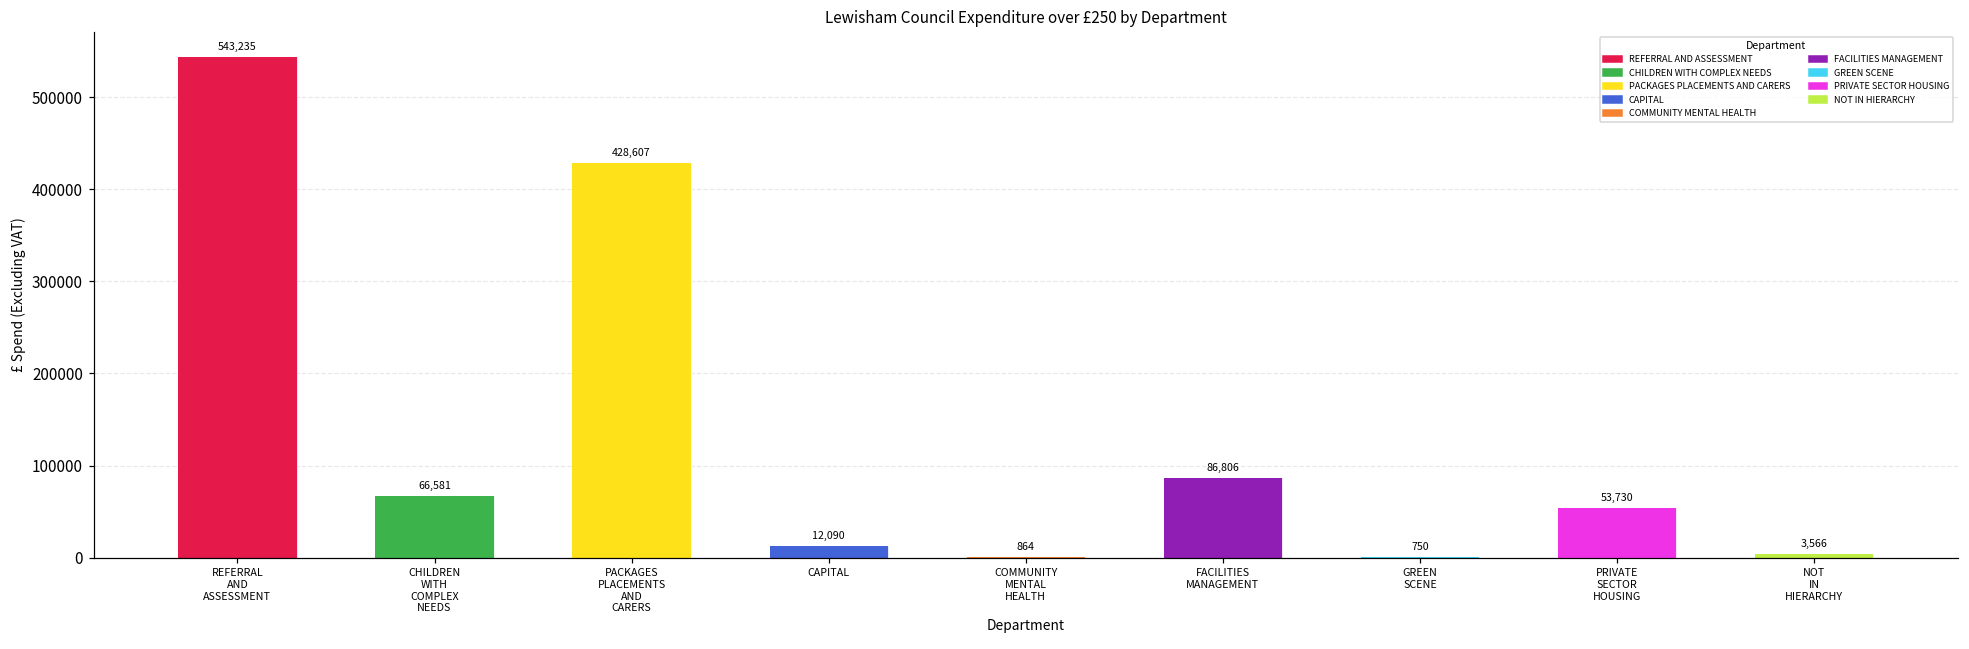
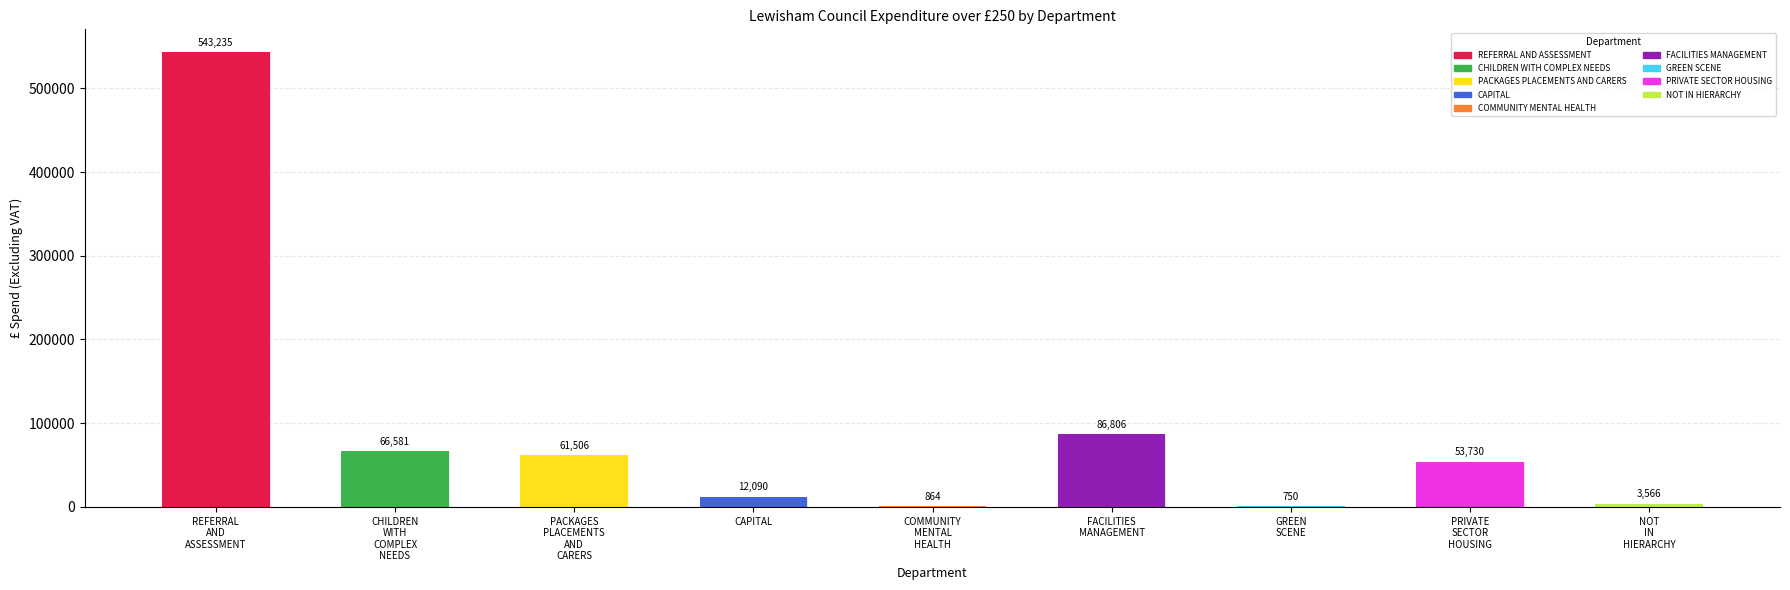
PACKAGES PLACEMENTS AND CARERS, PACKAGES PLACEMENTS AND CARERS: 428,607 -> 61,506
